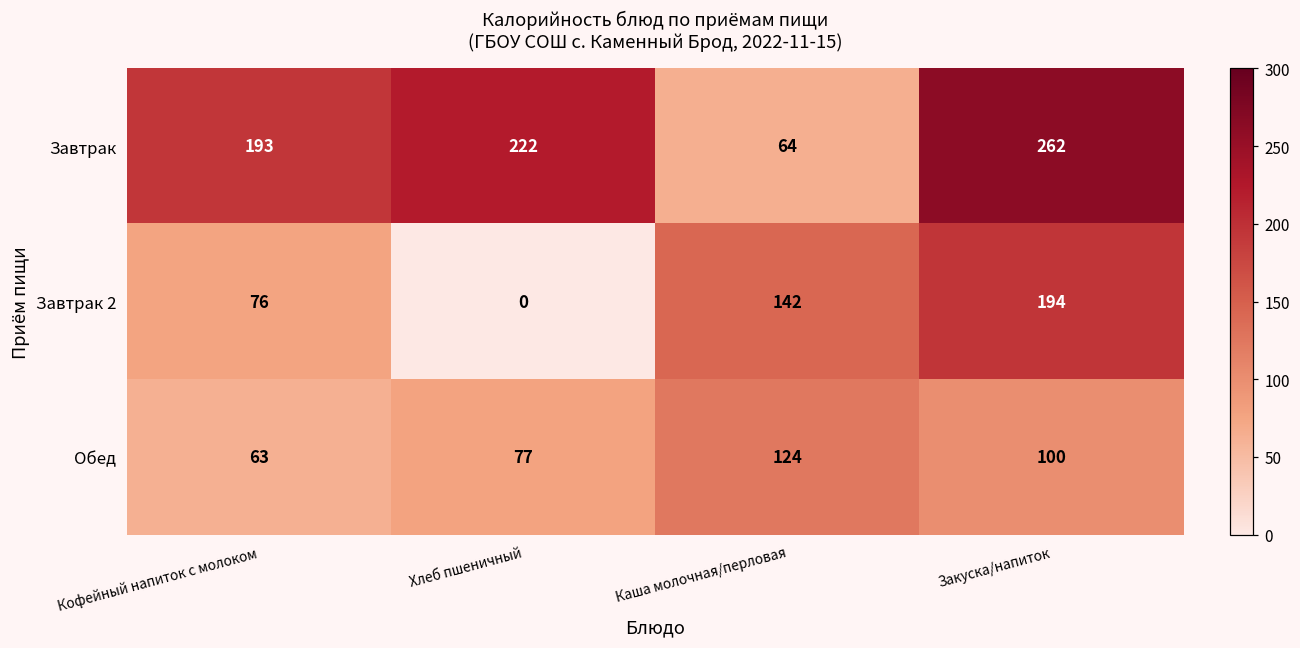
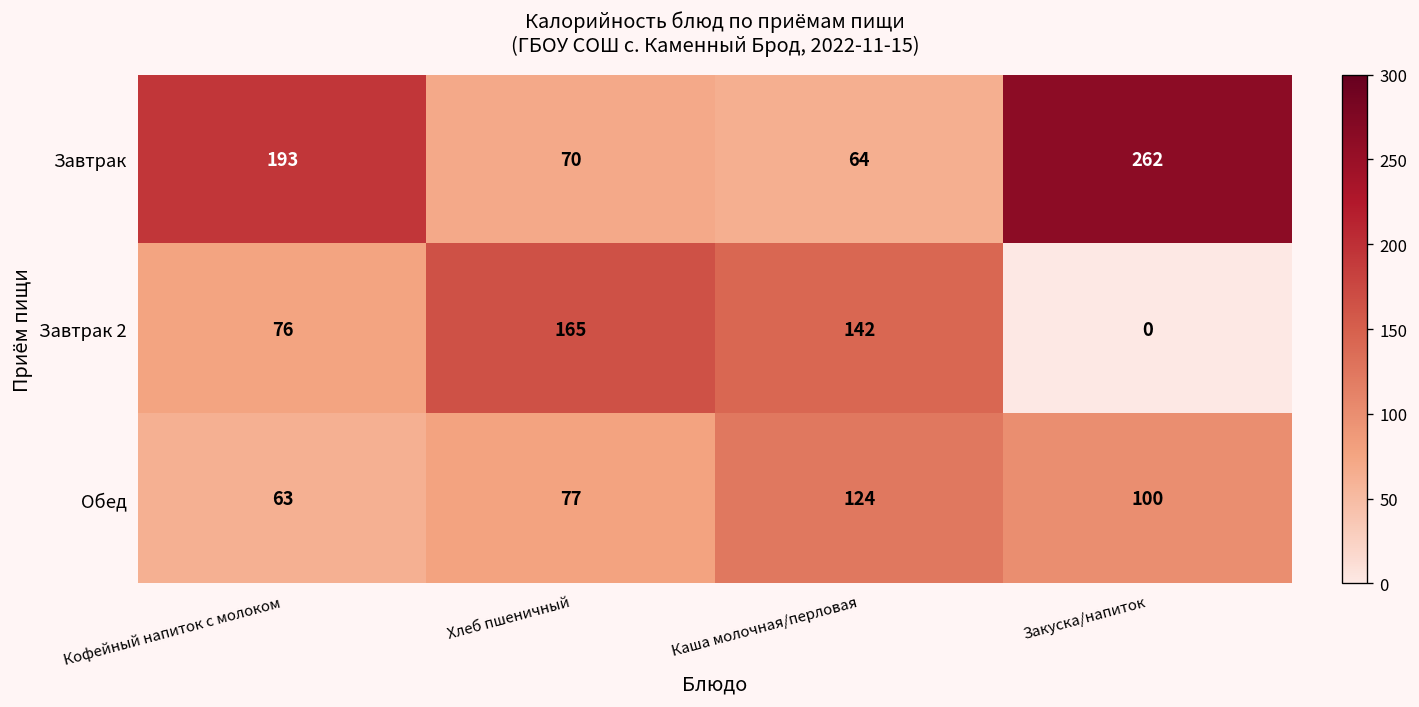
Завтрак, Хлеб пшеничный: 222 -> 70
Завтрак 2, Хлеб пшеничный: 0 -> 165
Завтрак 2, Закуска/напиток: 194 -> 0
